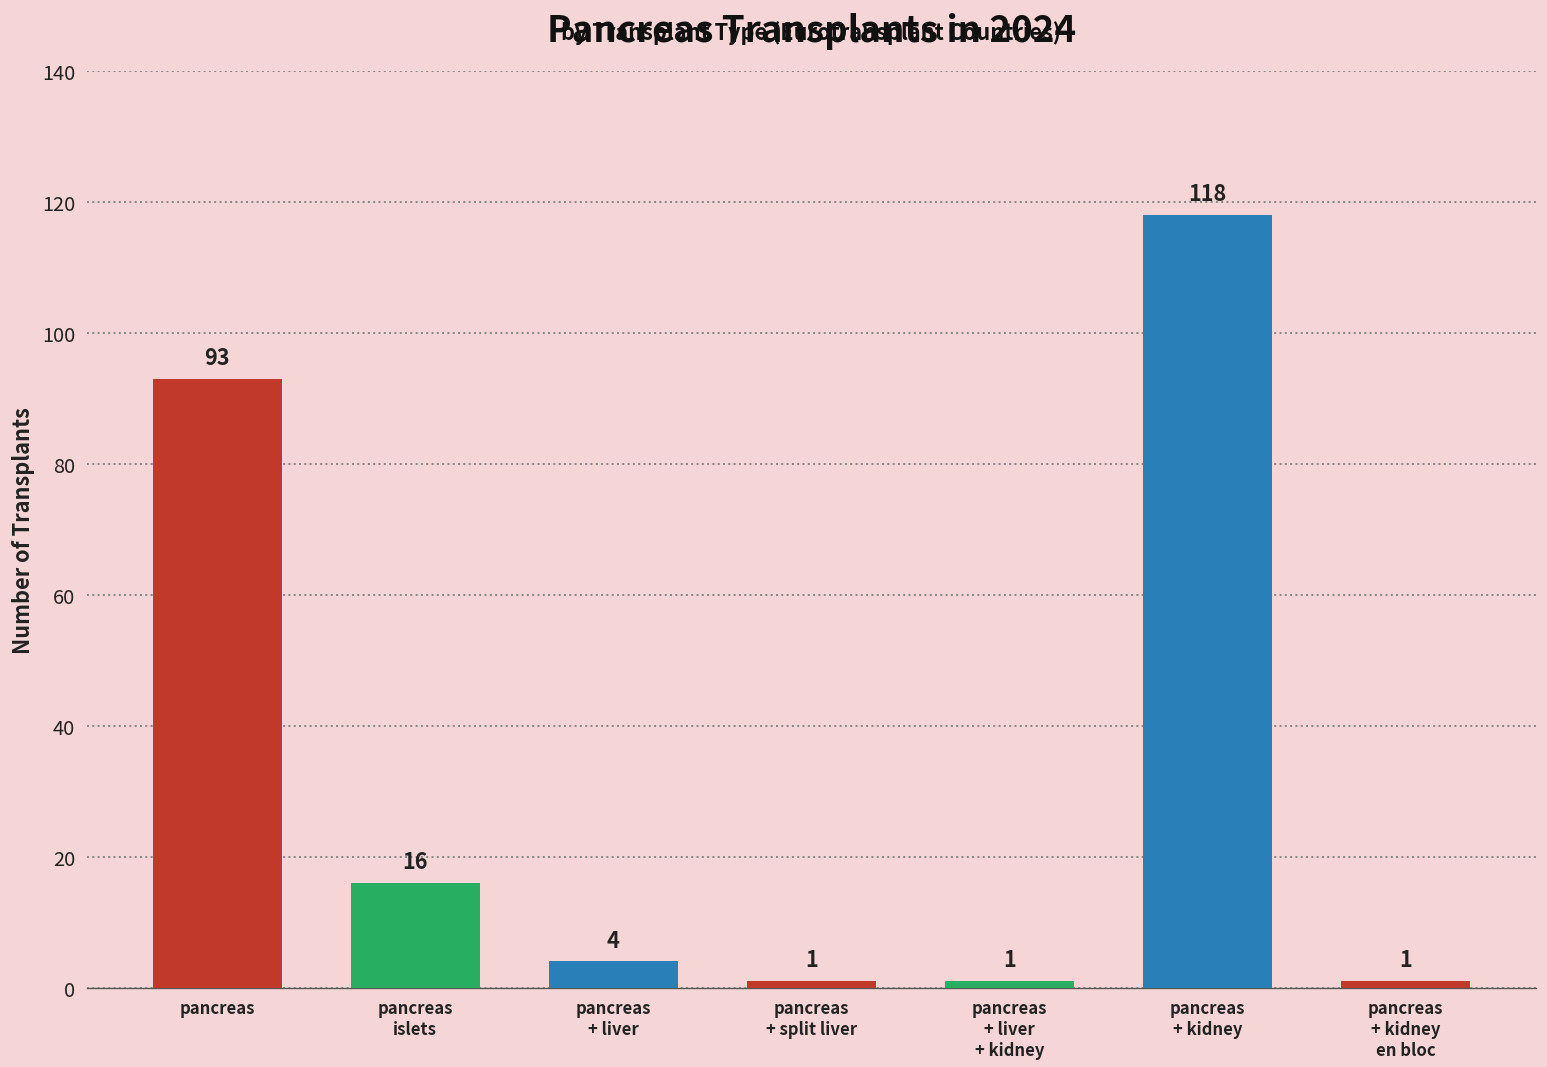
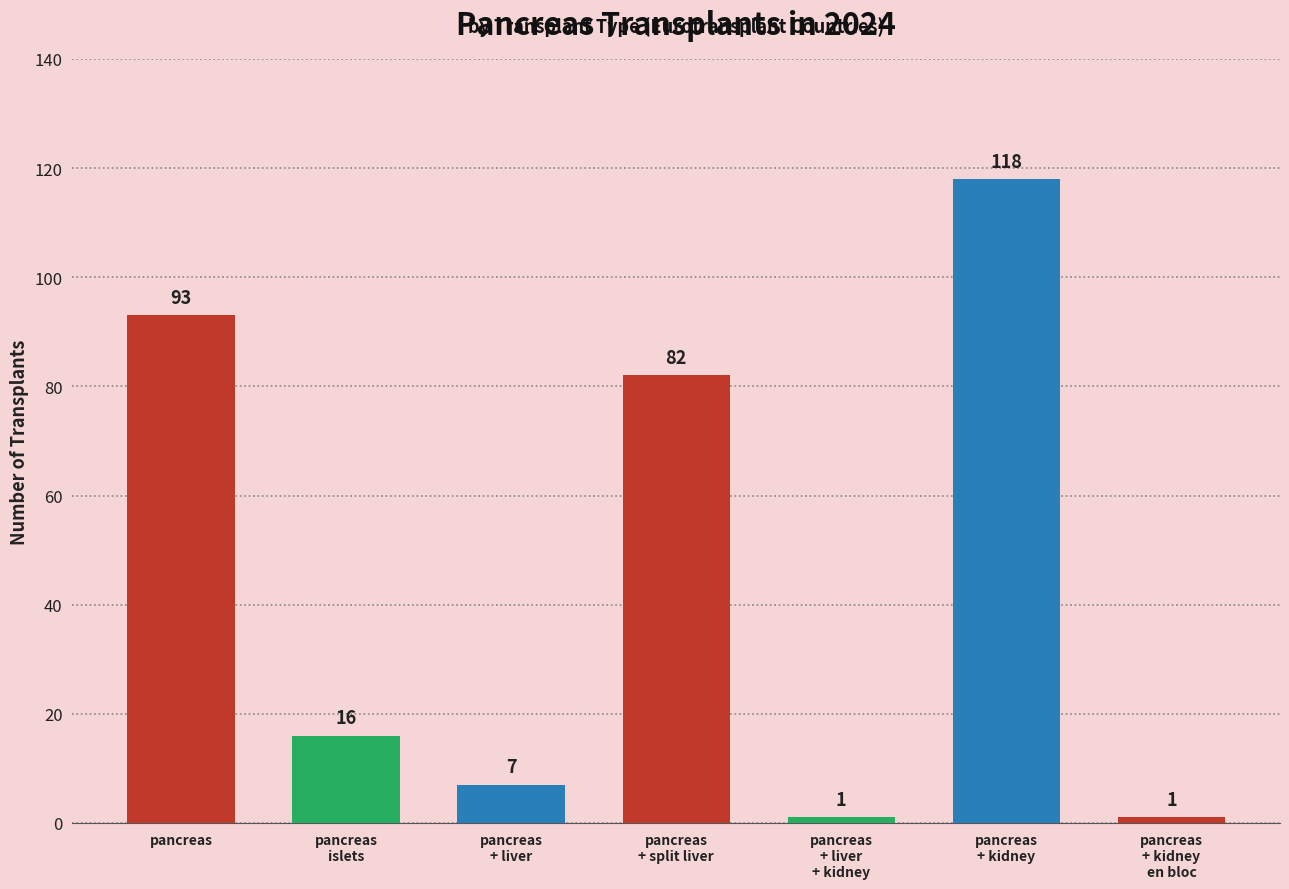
pancreas + liver: 4 -> 7
pancreas + split liver: 1 -> 82
